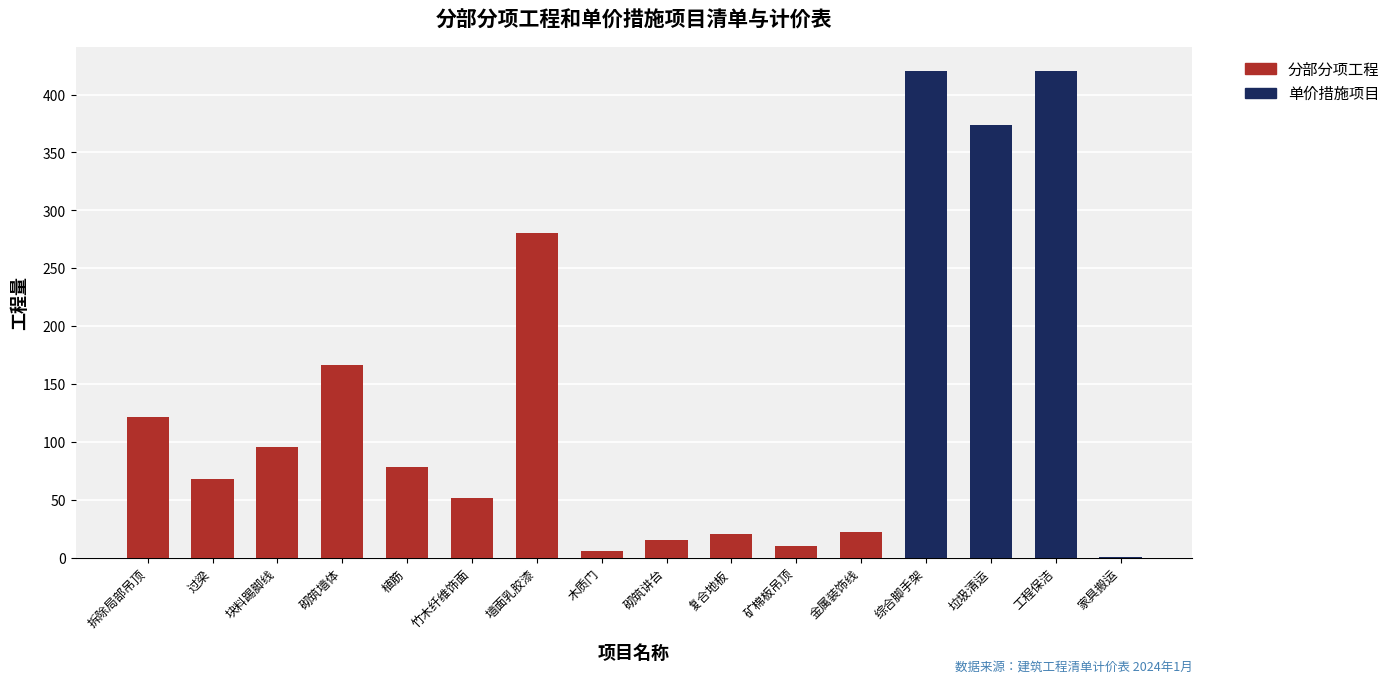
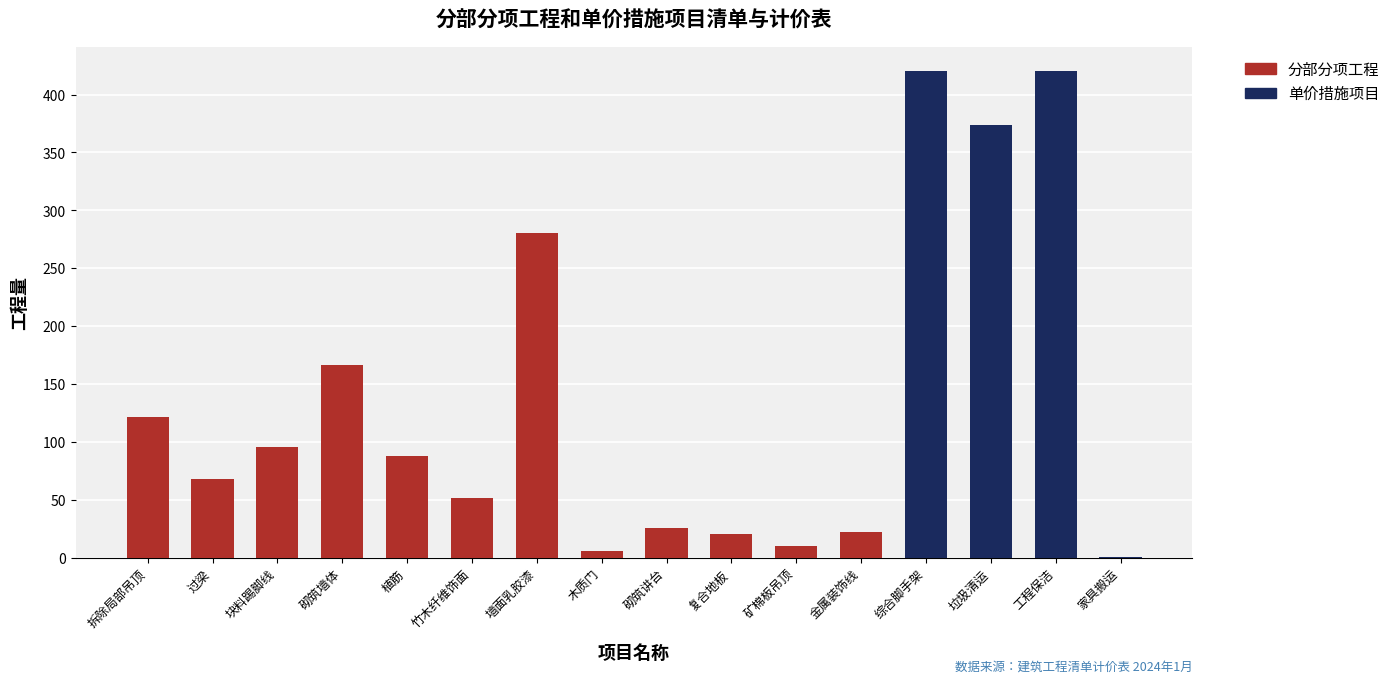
分部分项工程, 植筋: 78 -> 88
分部分项工程, 砌筑讲台: 15 -> 26
